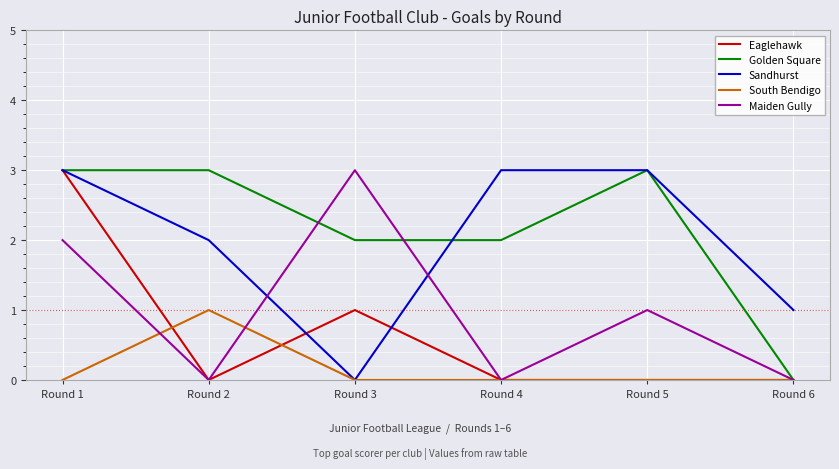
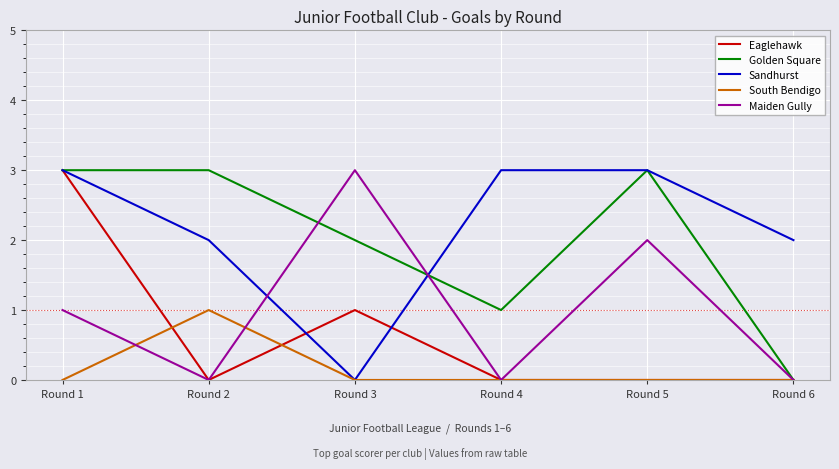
Maiden Gully, Round 1: 2 -> 1
Golden Square, Round 4: 2 -> 1
Maiden Gully, Round 5: 1 -> 2
Sandhurst, Round 6: 1 -> 2
